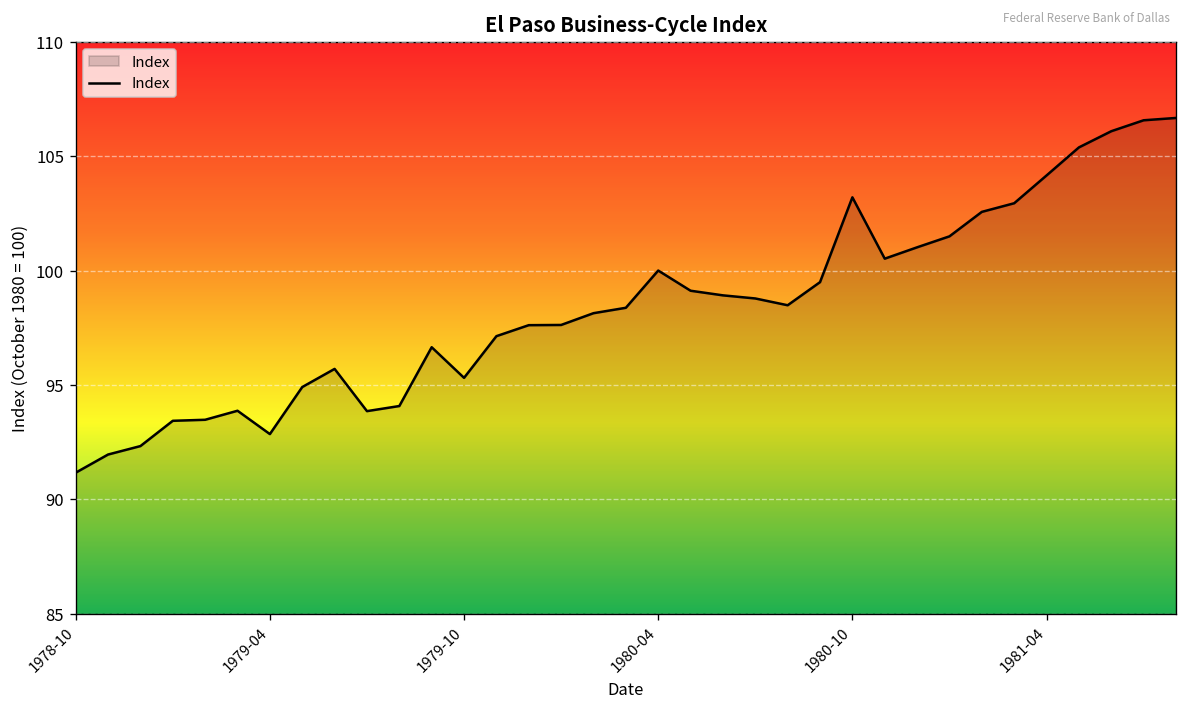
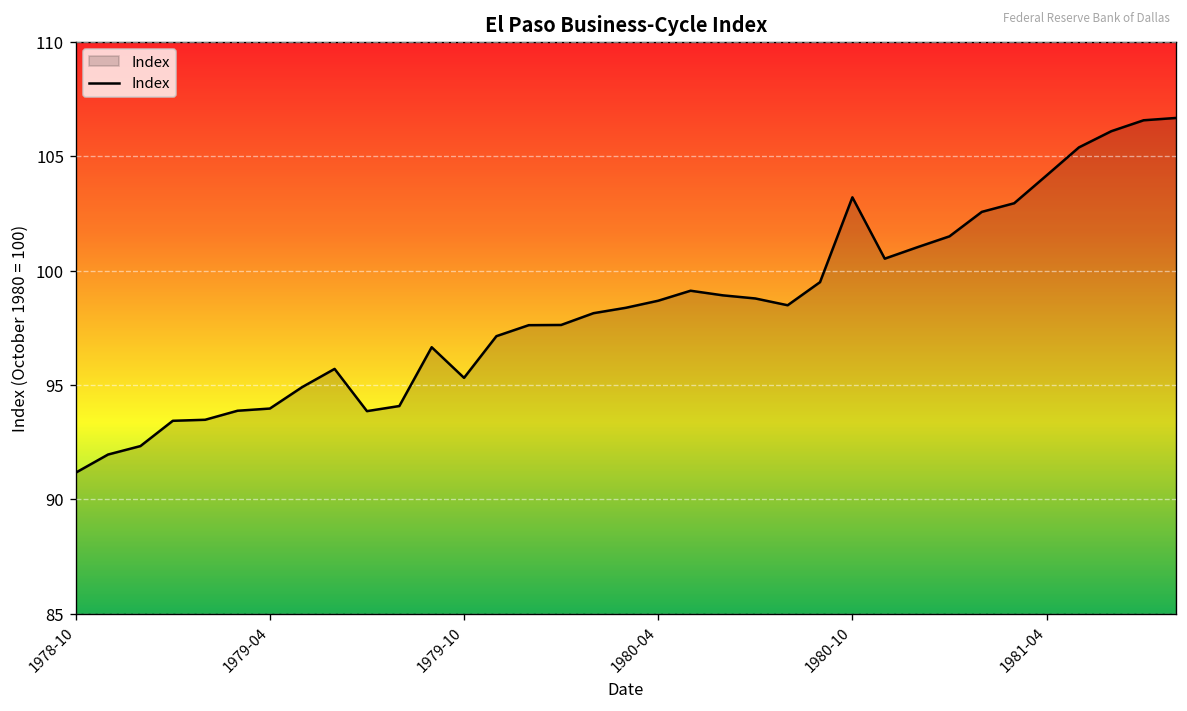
1979-04: 92.8 -> 94.0
1980-04: 100.0 -> 98.7
